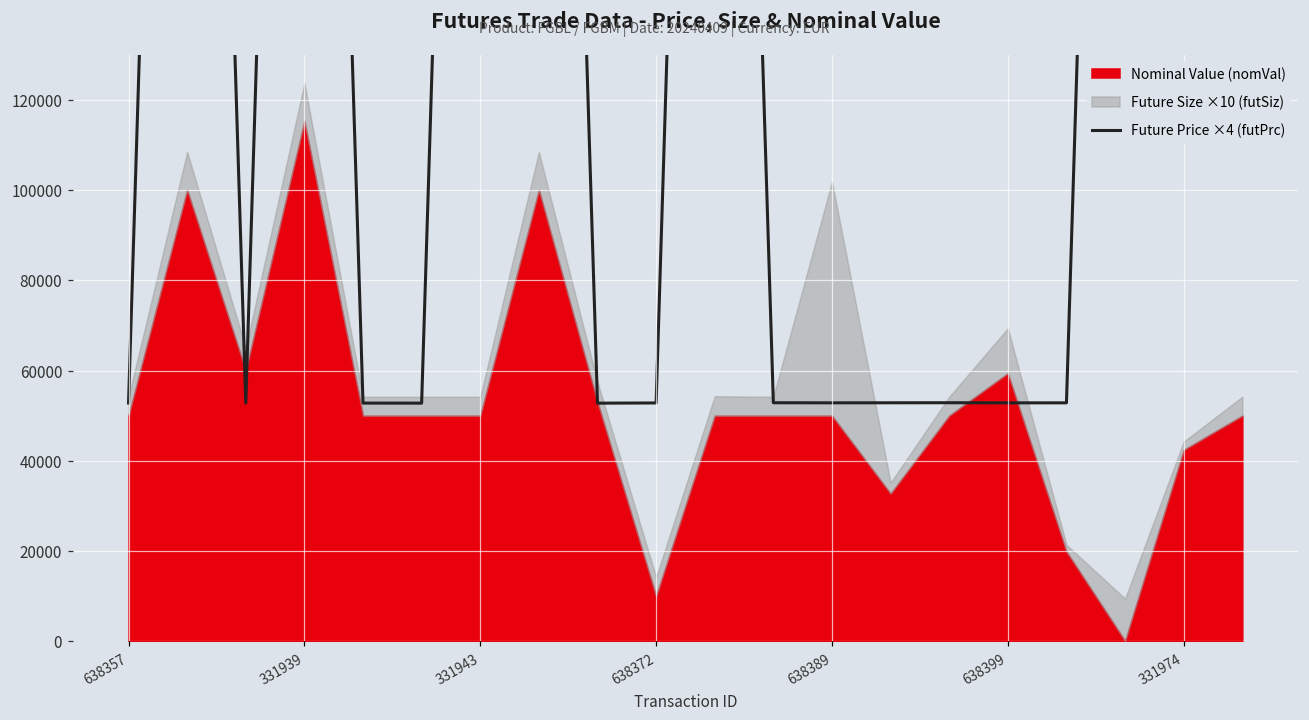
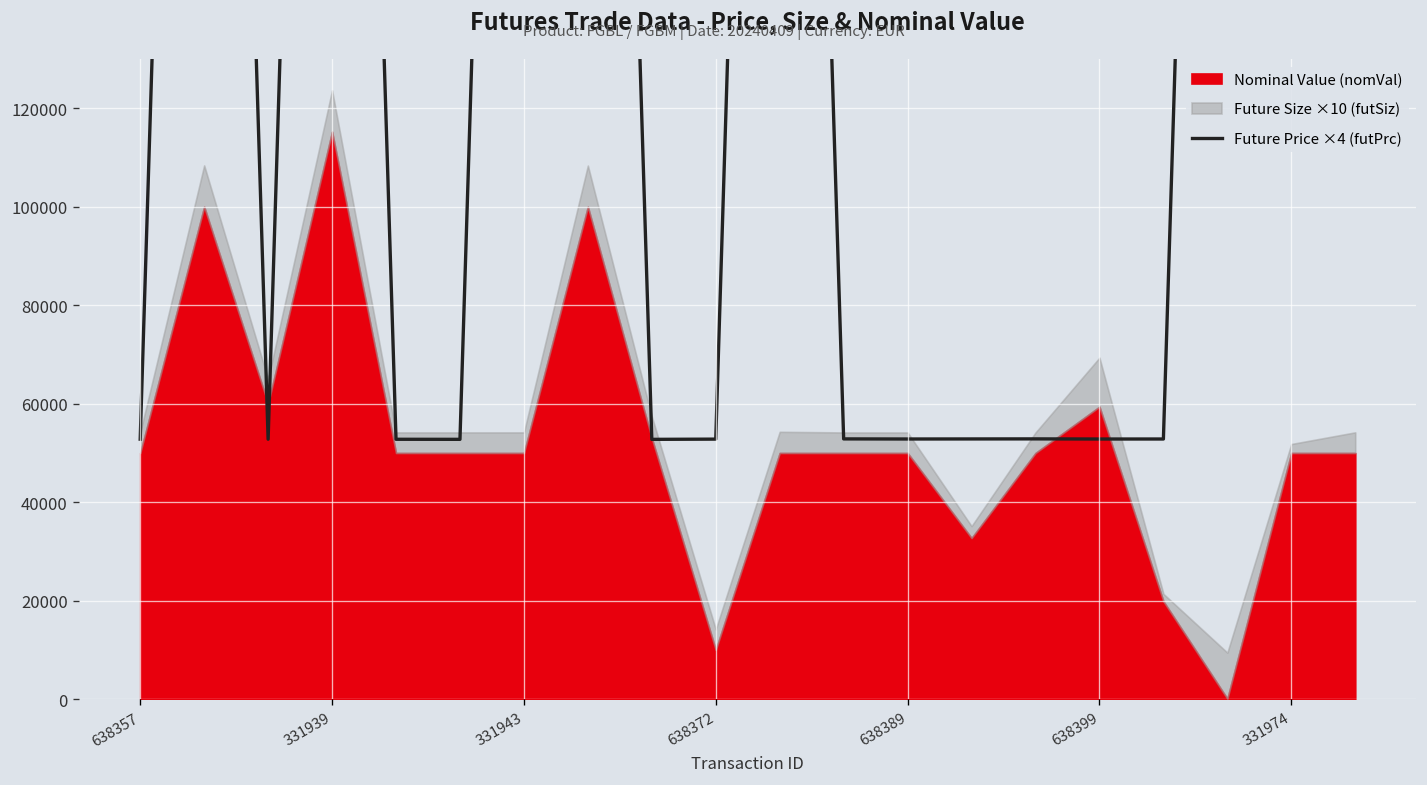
Future Size ×10 (futSiz), 638389: 52000 -> 4000
Nominal Value (nomVal), 331974: 42000 -> 50000
